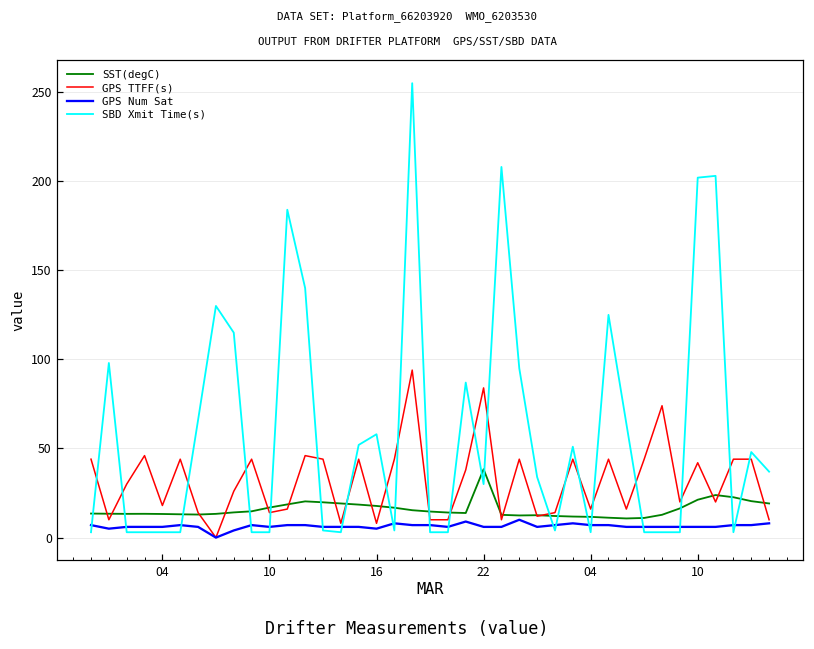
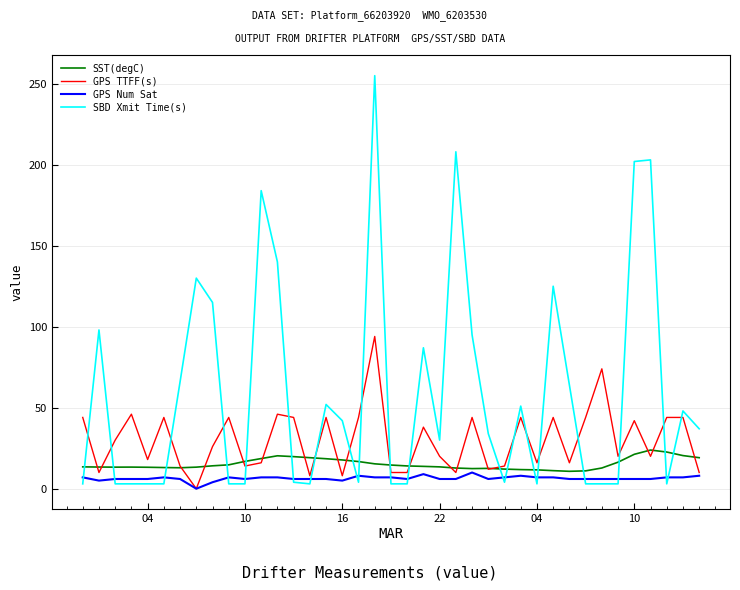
SBD Xmit Time(s), 16: 58 -> 42
SST(degC), 22: 38 -> 13
GPS TTFF(s), 22: 84 -> 20
